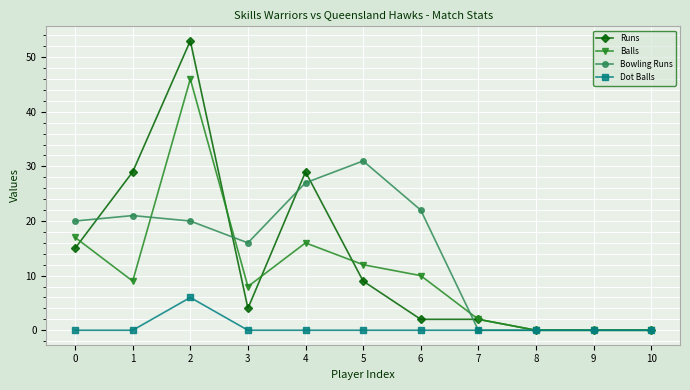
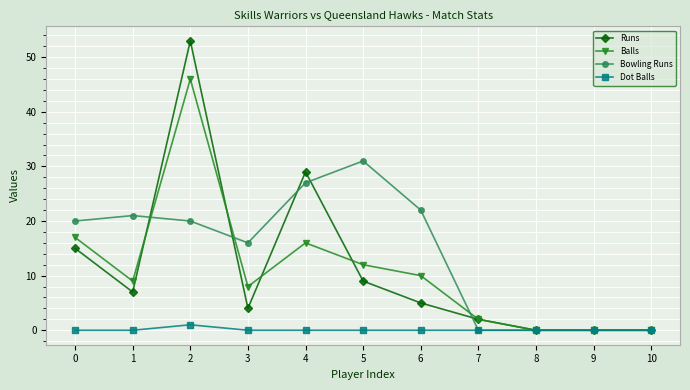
Runs, 1: 29 -> 7
Dot Balls, 2: 6 -> 1
Runs, 6: 2 -> 5
